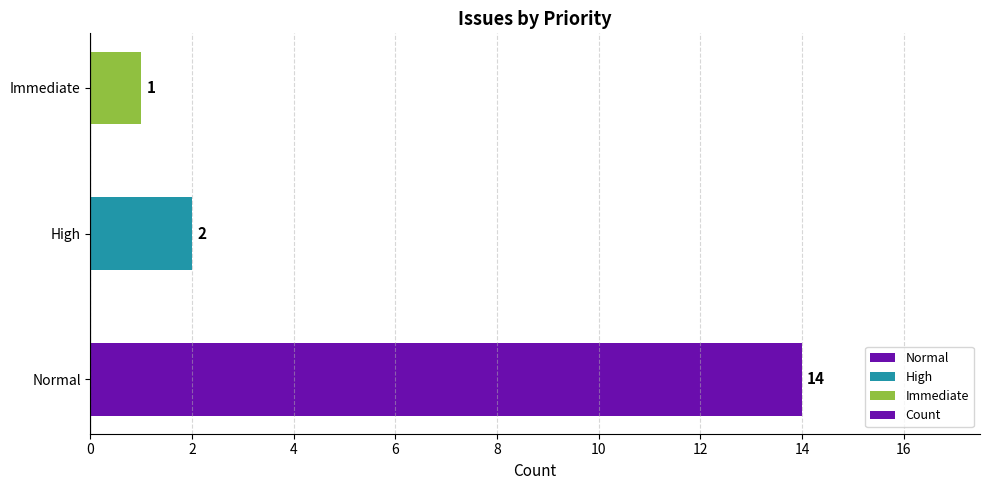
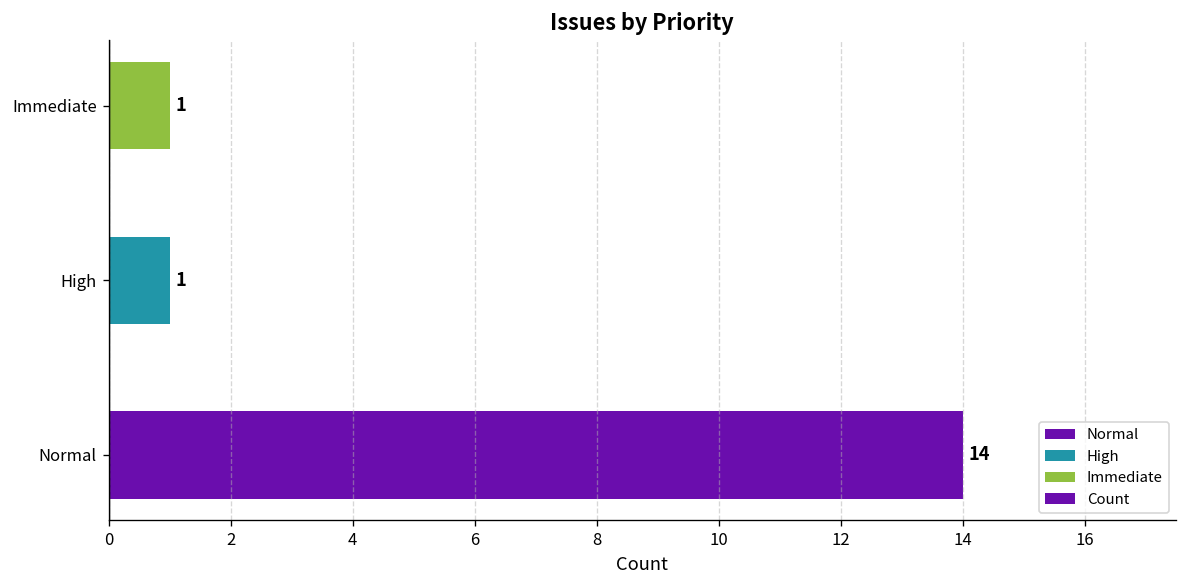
High: 2 -> 1
